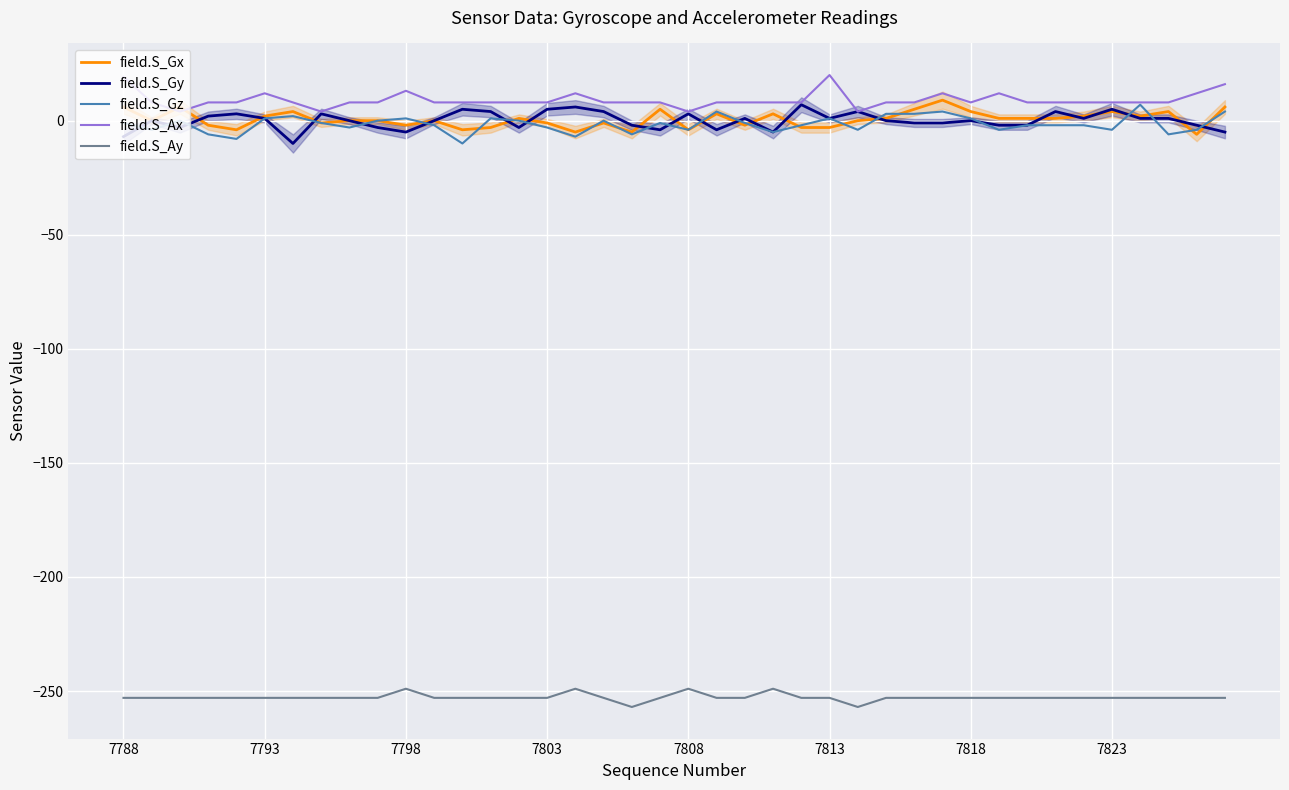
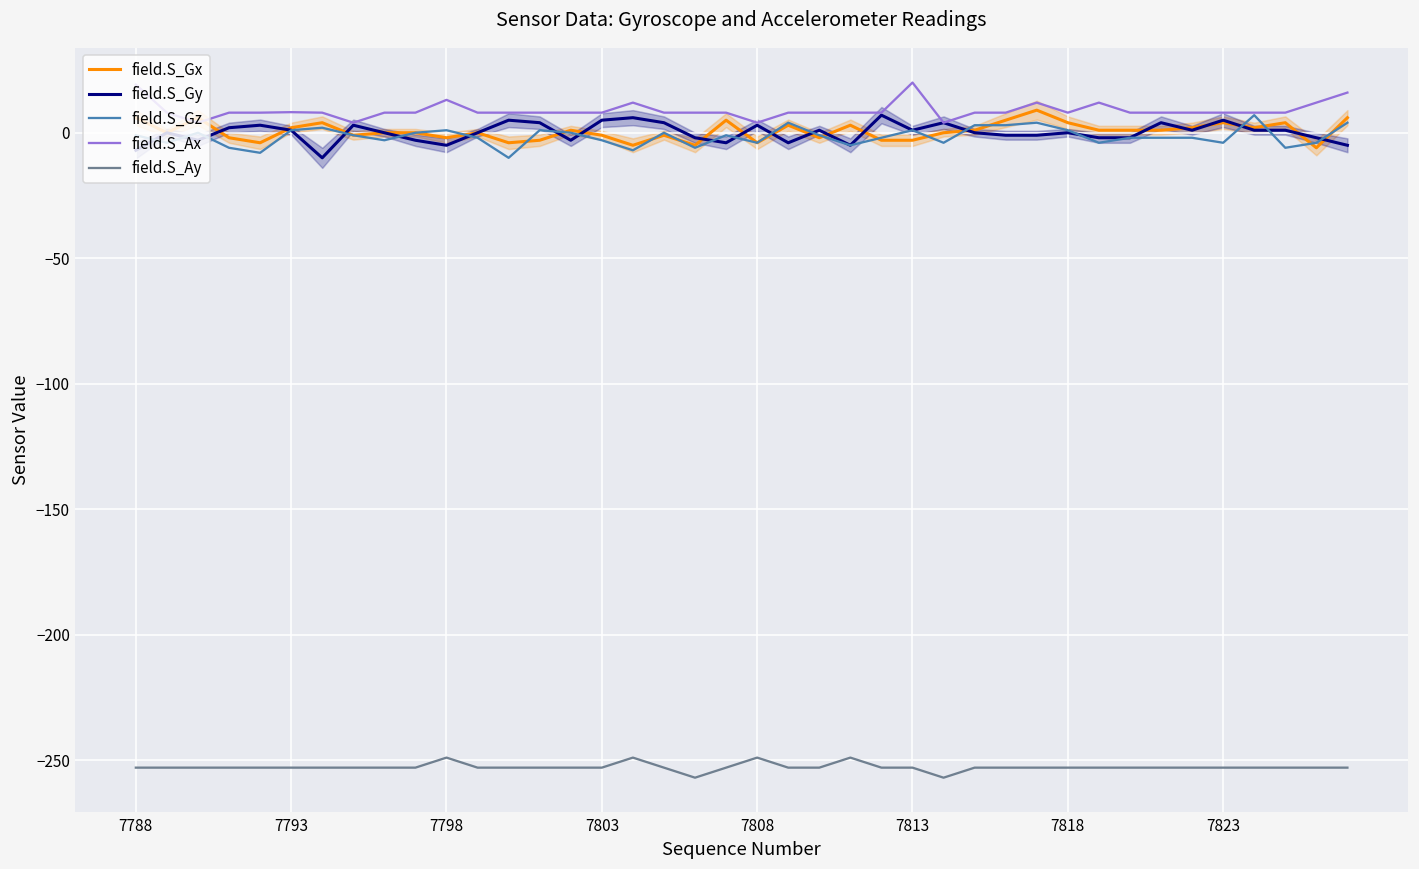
field.S_Ax, 7793: 12 -> 8
